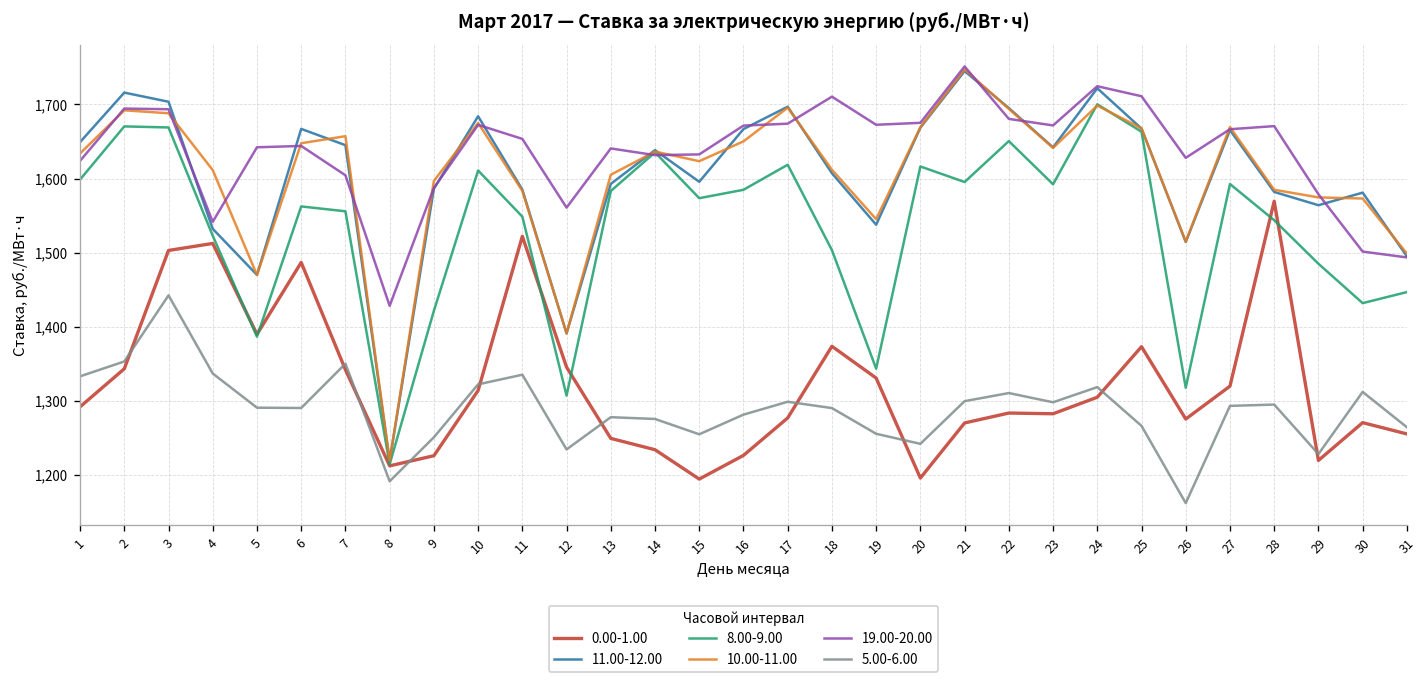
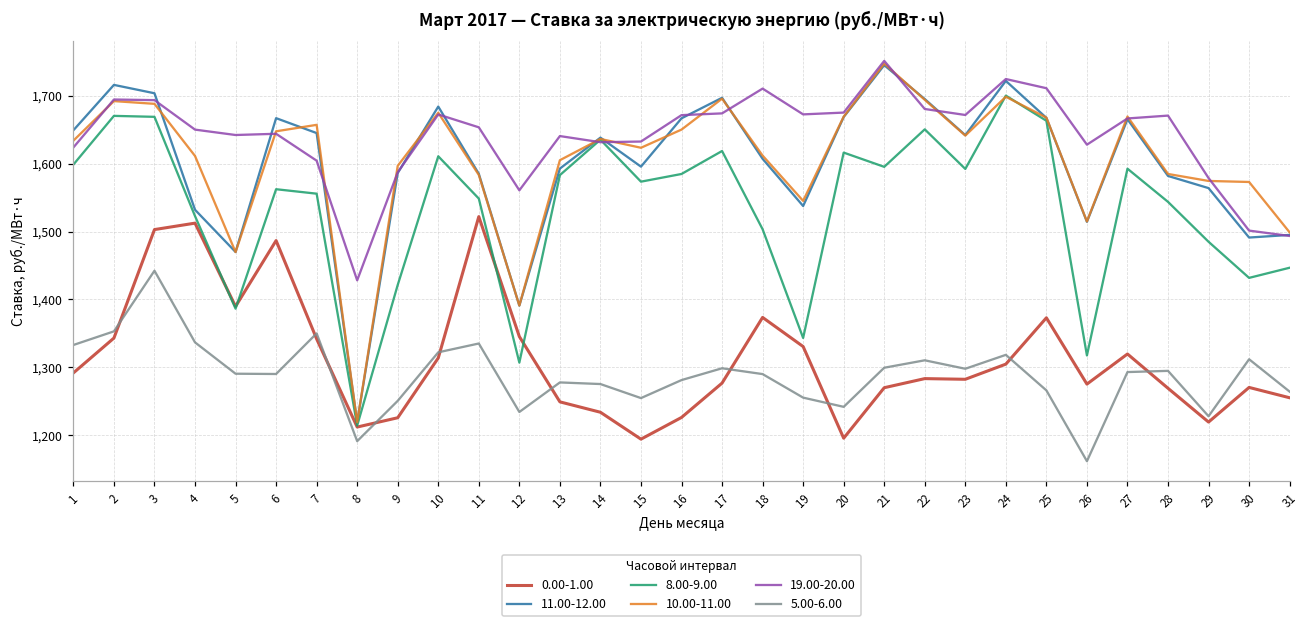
19.00-20.00, 4: 1,540 -> 1,650
0.00-1.00, 28: 1,570 -> 1,270
11.00-12.00, 30: 1,580 -> 1,490
